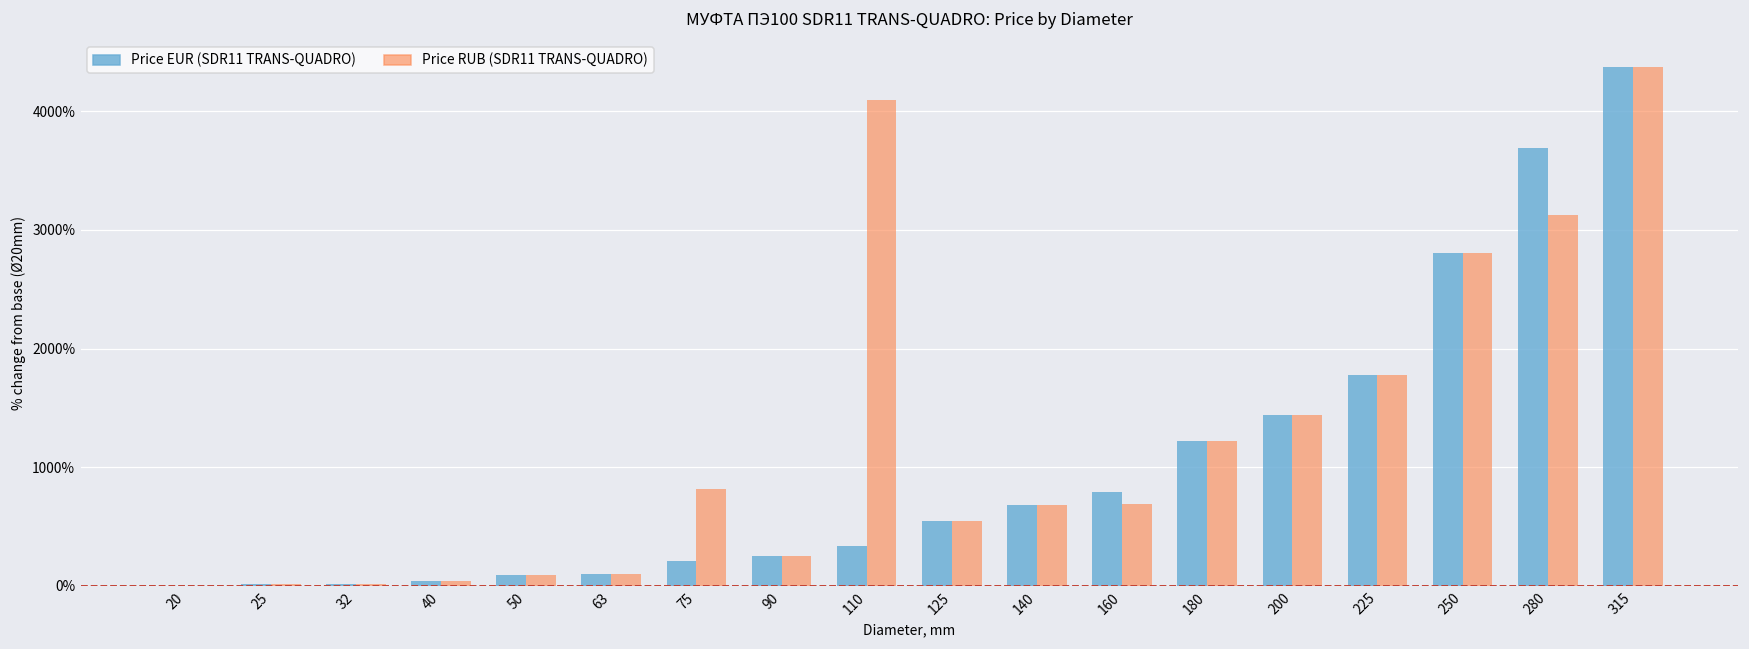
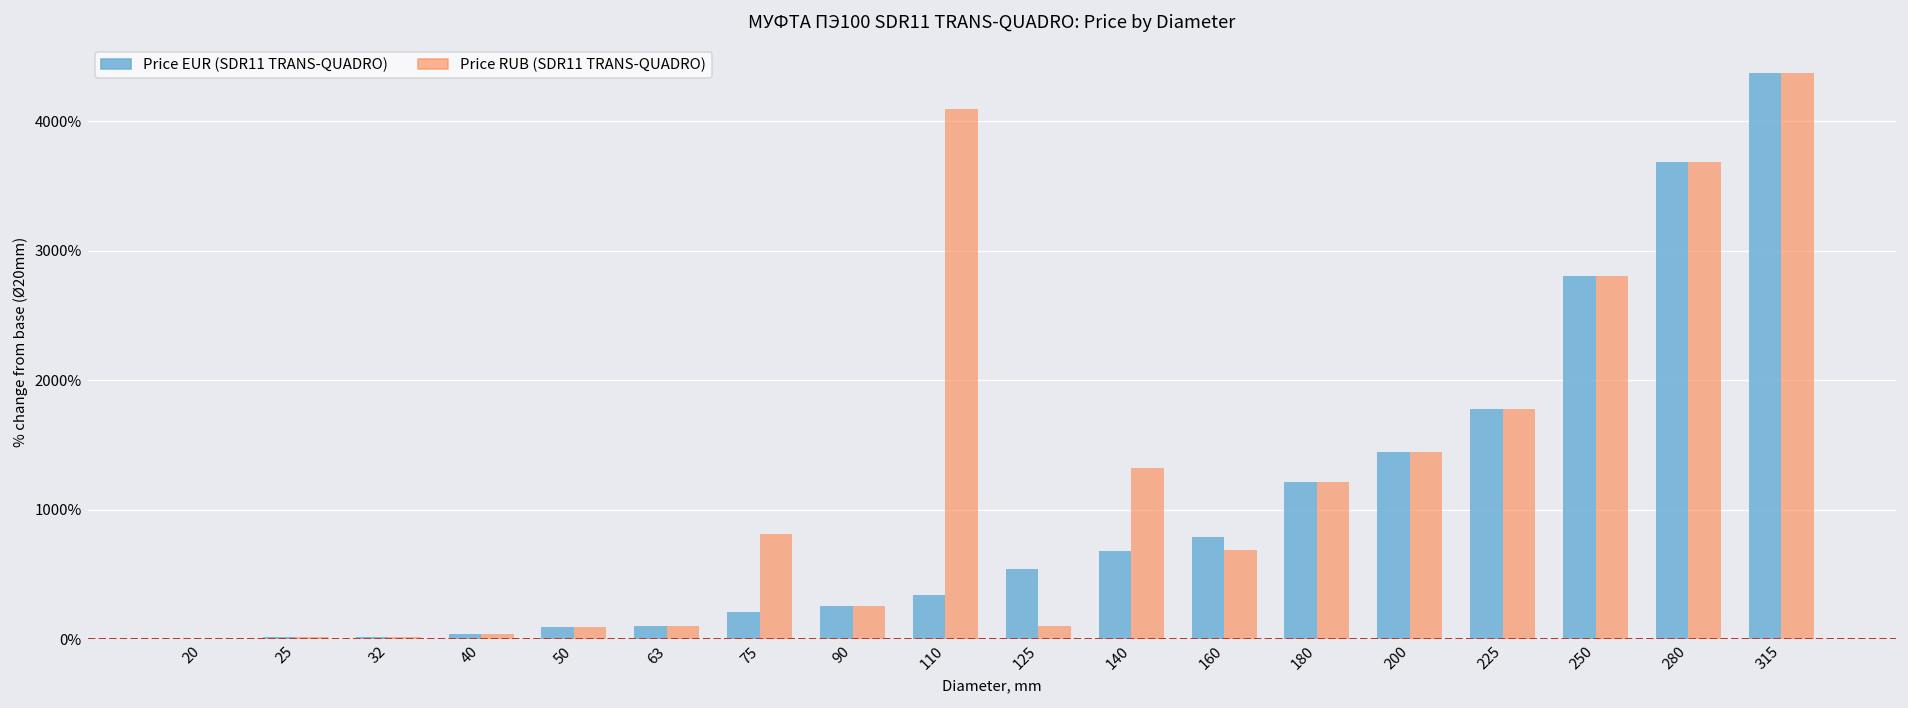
Price RUB (SDR11 TRANS-QUADRO), 125: 540% -> 100%
Price RUB (SDR11 TRANS-QUADRO), 140: 680% -> 1320%
Price RUB (SDR11 TRANS-QUADRO), 280: 3130% -> 3690%
